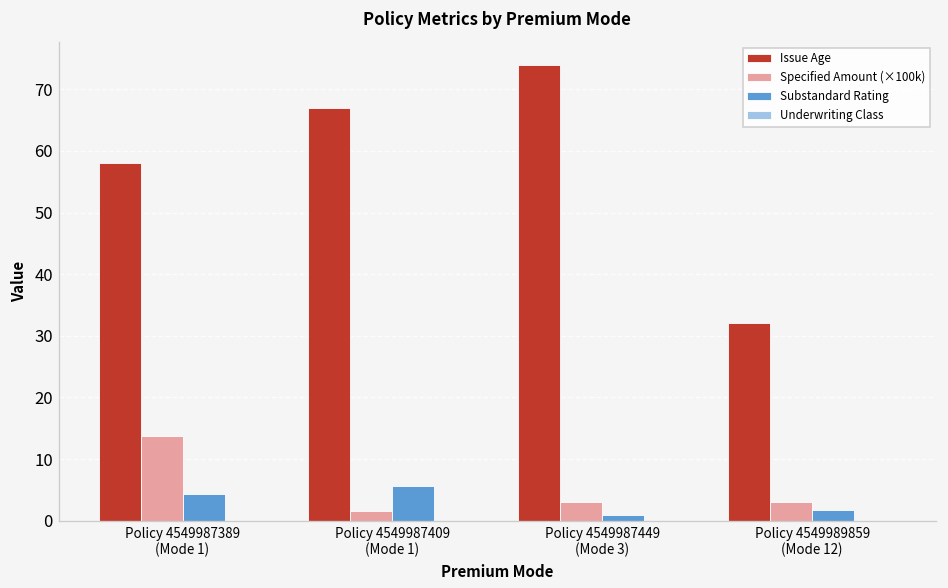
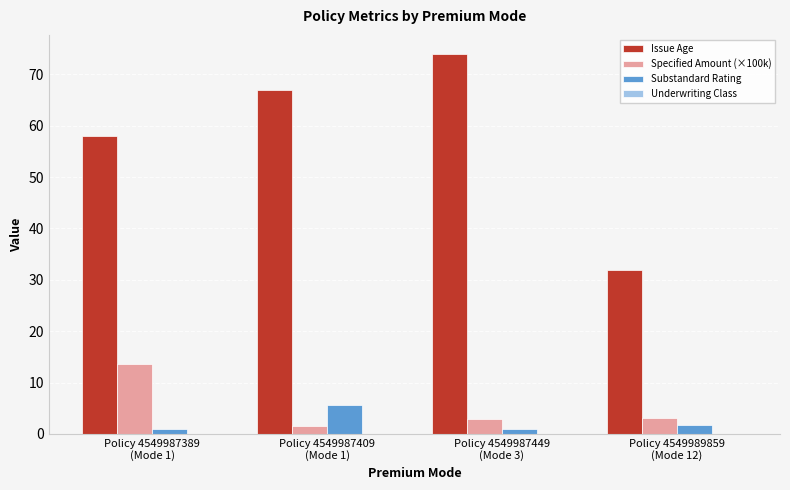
Substandard Rating, Policy 4549987389 (Mode 1): 4 -> 1
